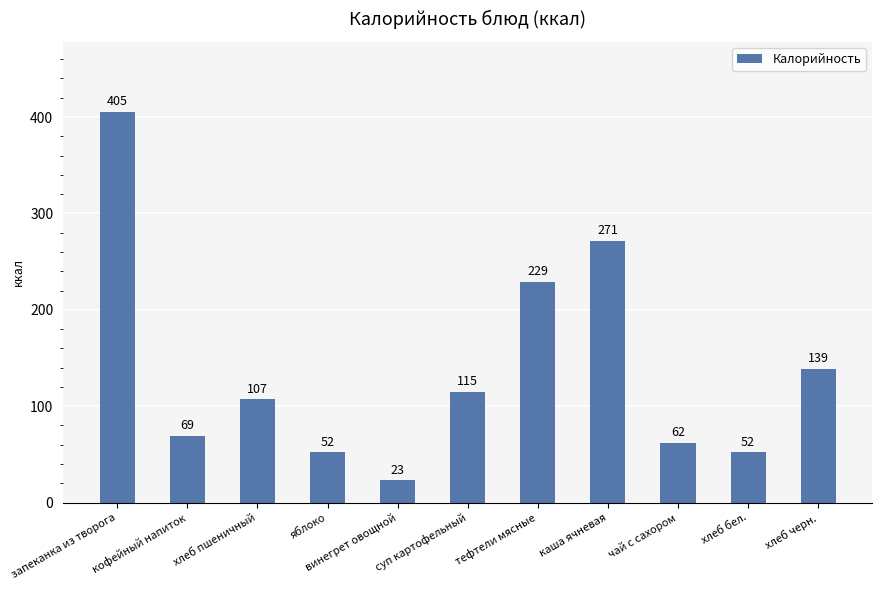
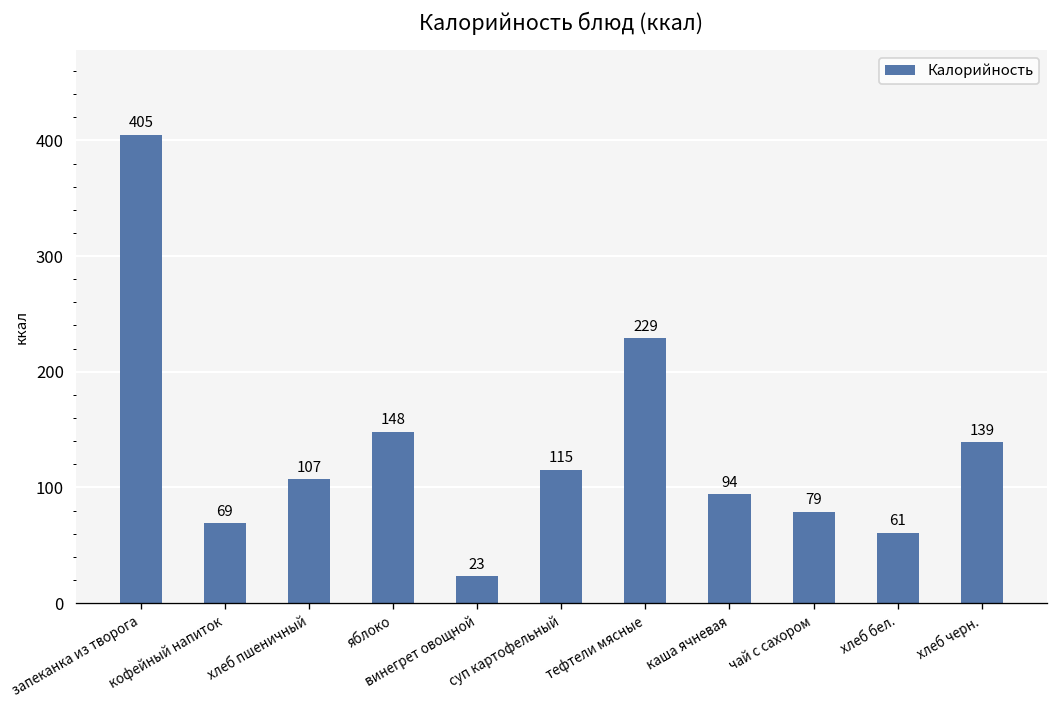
яблоко: 52 -> 148
каша ячневая: 271 -> 94
чай с сахором: 62 -> 79
хлеб бел.: 52 -> 61
